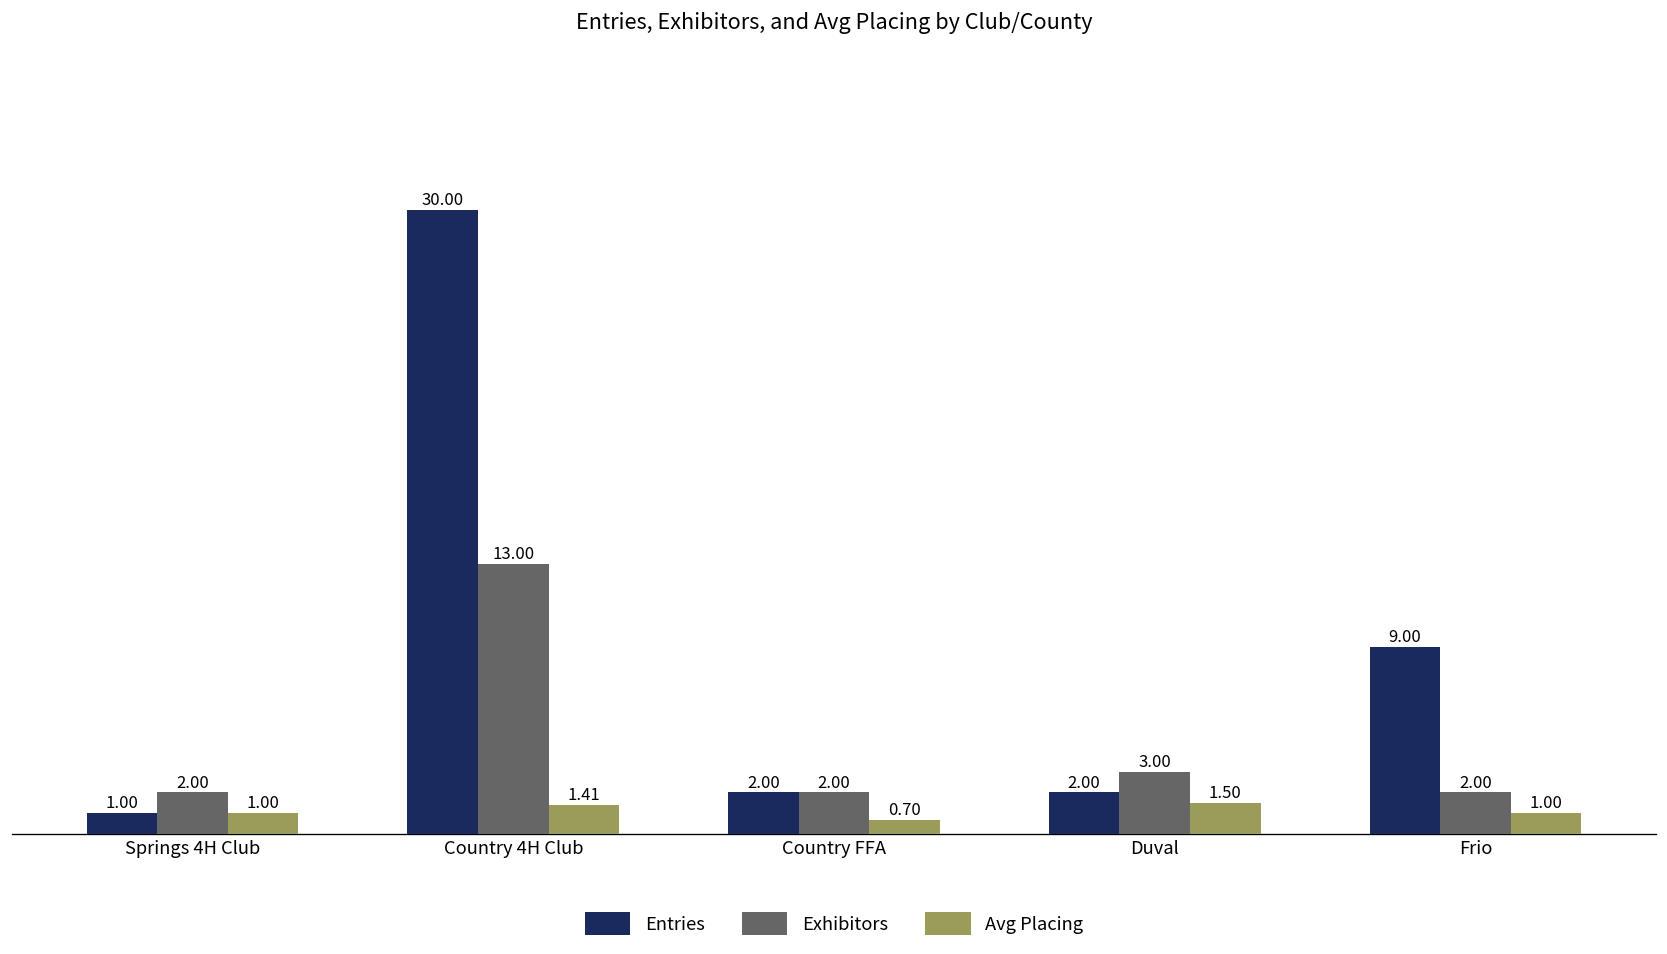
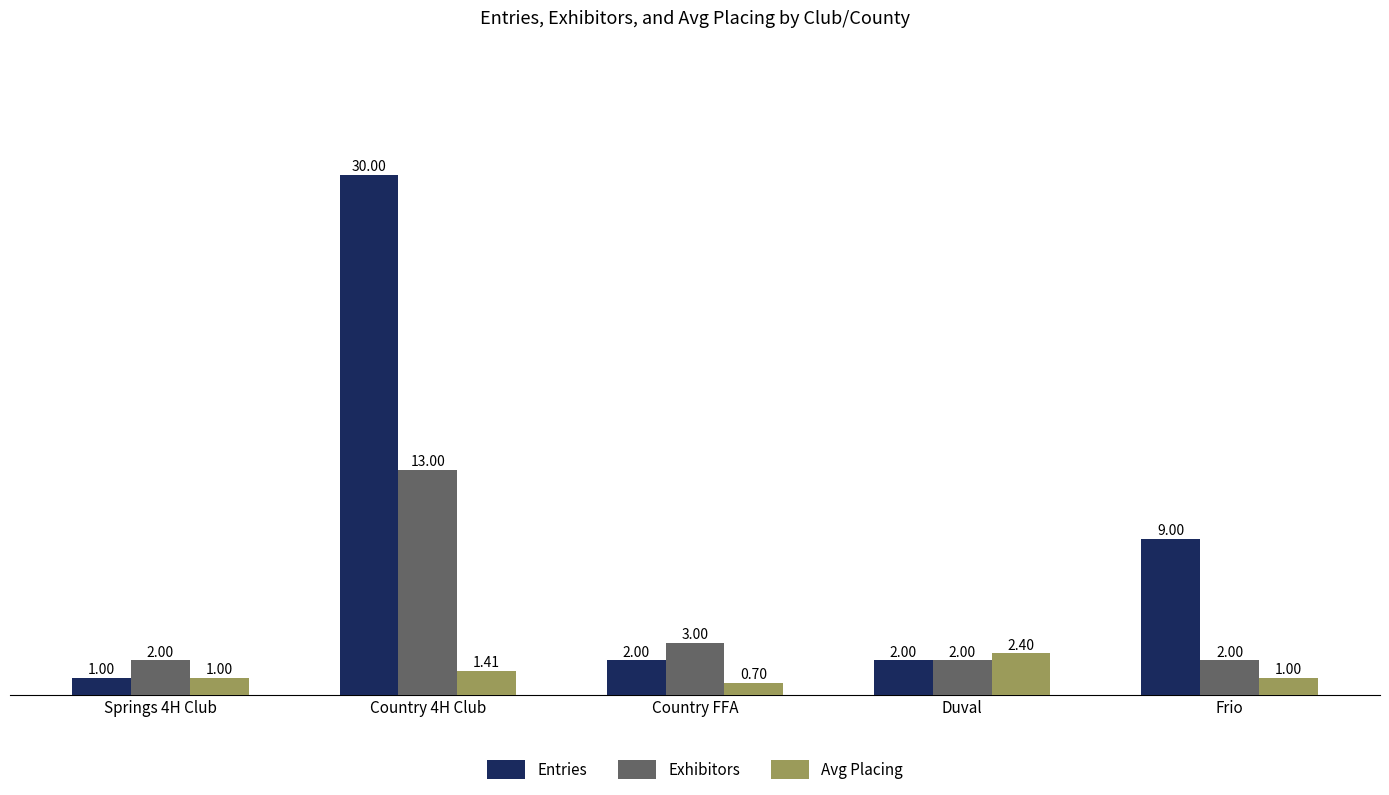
Exhibitors, Country FFA: 2.00 -> 3.00
Exhibitors, Duval: 3.00 -> 2.00
Avg Placing, Duval: 1.50 -> 2.40
